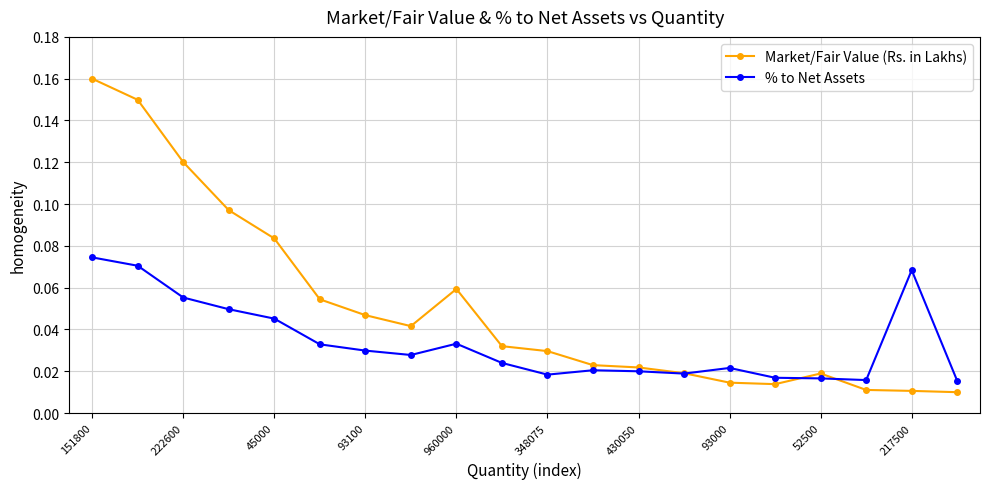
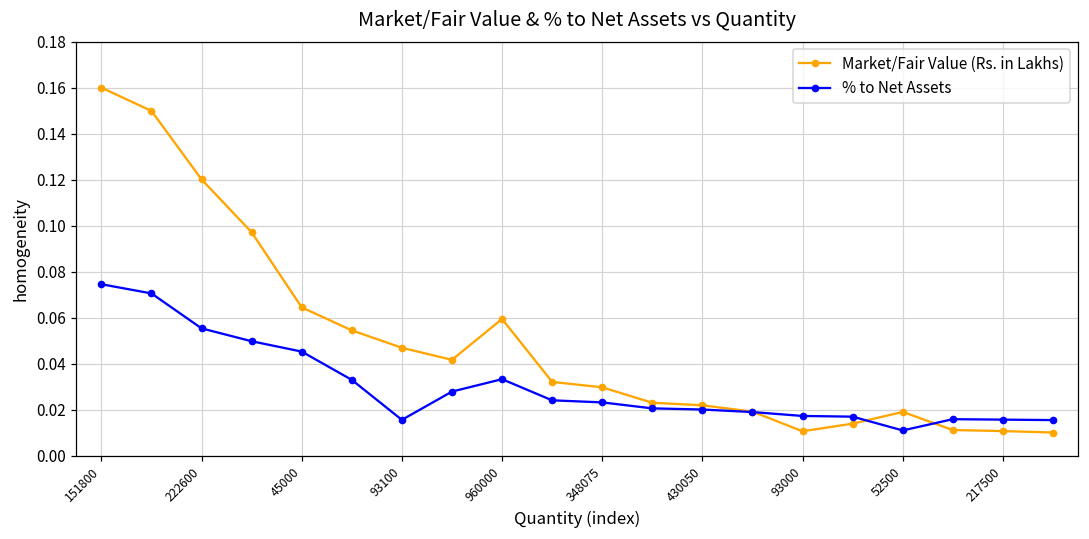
Market/Fair Value (Rs. in Lakhs), 45000: 0.084 -> 0.064
% to Net Assets, 93100: 0.030 -> 0.016
% to Net Assets, 348075: 0.018 -> 0.023
Market/Fair Value (Rs. in Lakhs), 93000: 0.015 -> 0.011
% to Net Assets, 93000: 0.022 -> 0.017
% to Net Assets, 52500: 0.017 -> 0.011
% to Net Assets, 217500: 0.068 -> 0.016
